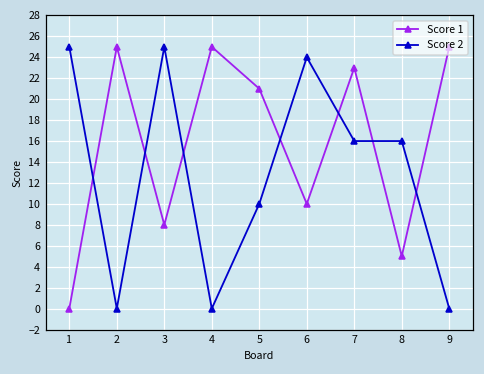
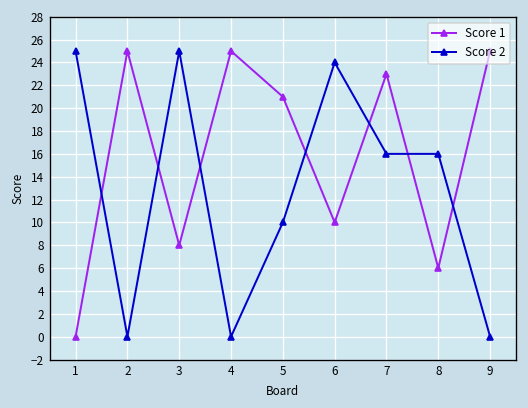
Score 1, 8: 5 -> 6
